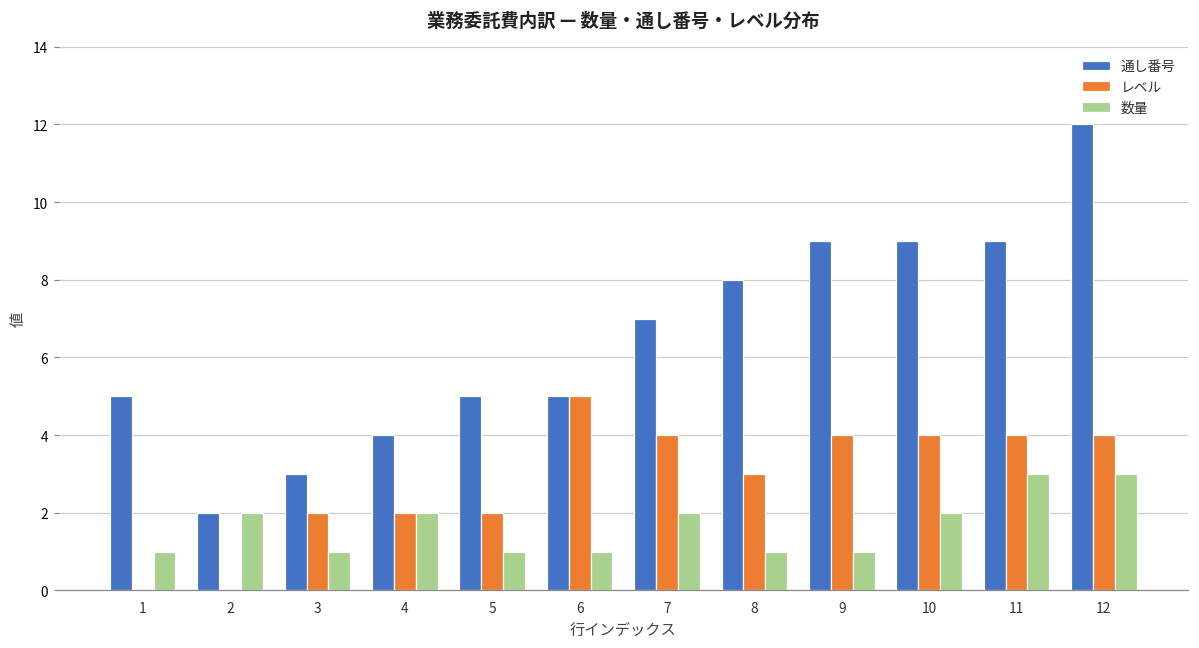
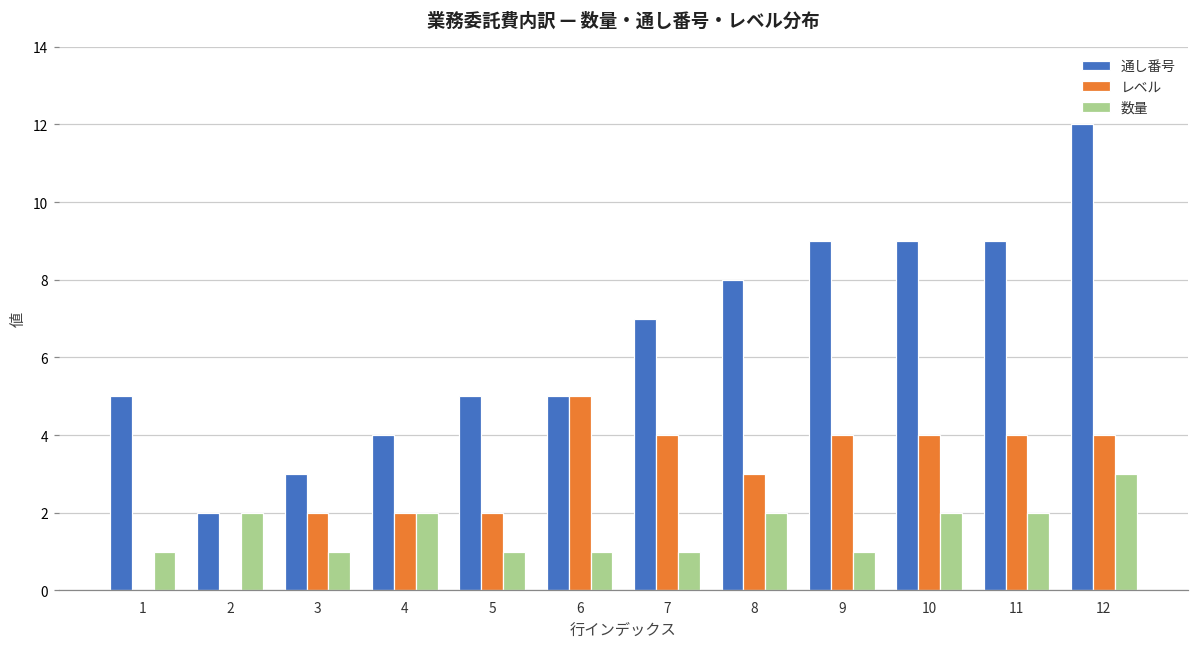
数量, 7: 2 -> 1
数量, 8: 1 -> 2
数量, 11: 3 -> 2
